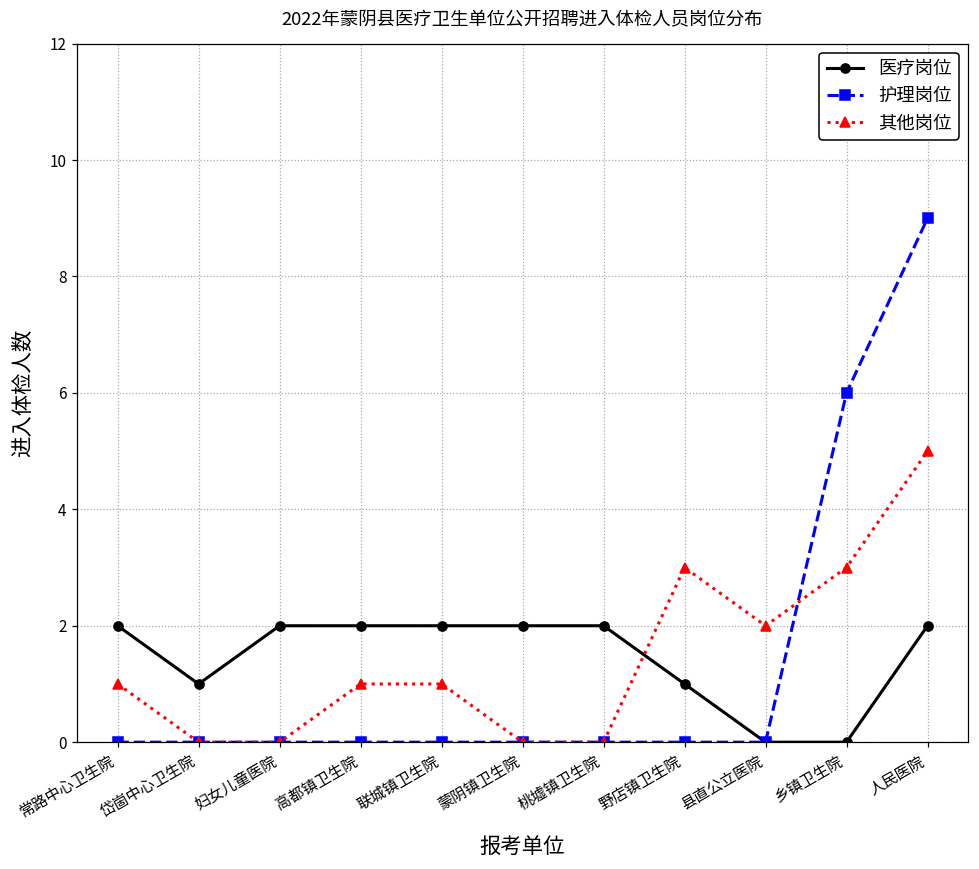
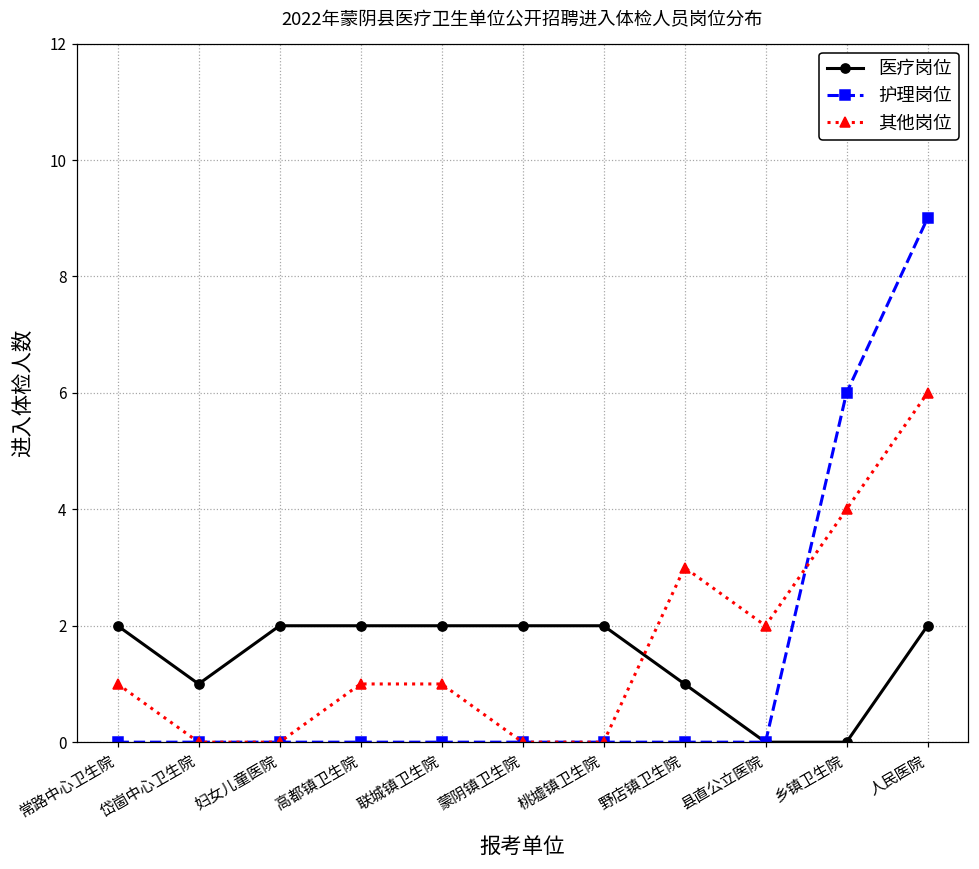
其他岗位, 乡镇卫生院: 3 -> 4
其他岗位, 人民医院: 5 -> 6
